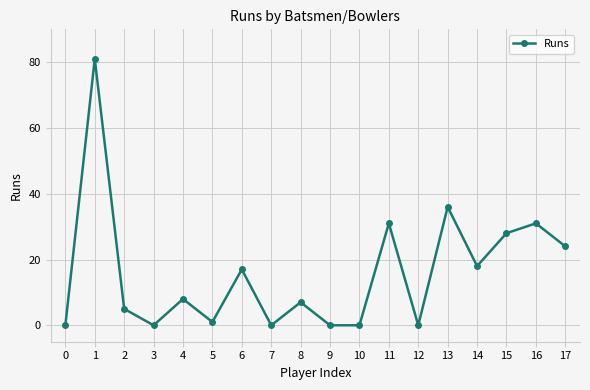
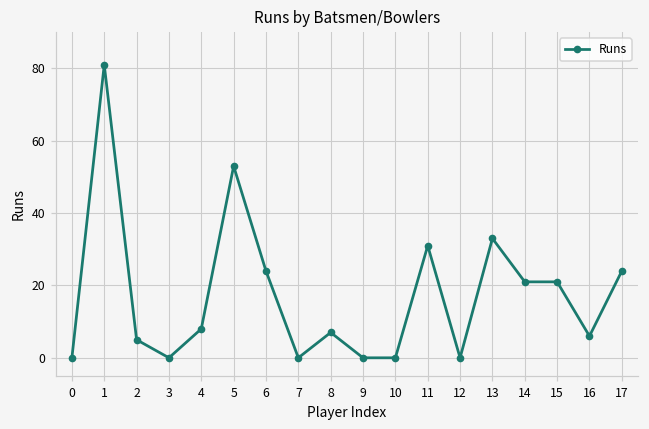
5: 1 -> 53
6: 17 -> 24
13: 36 -> 33
14: 18 -> 21
15: 28 -> 21
16: 31 -> 6
